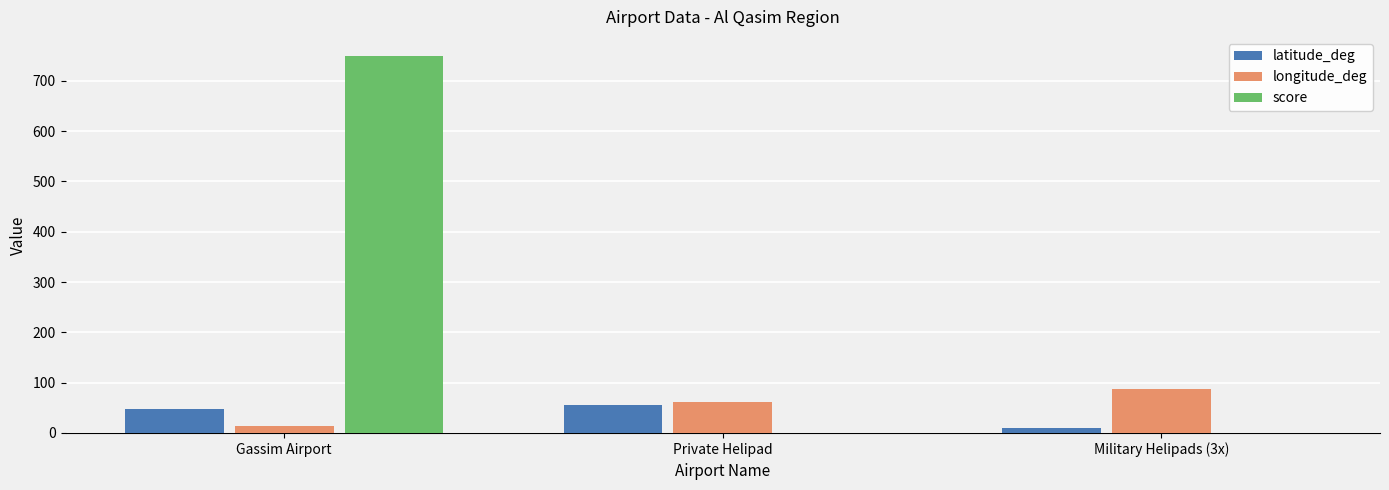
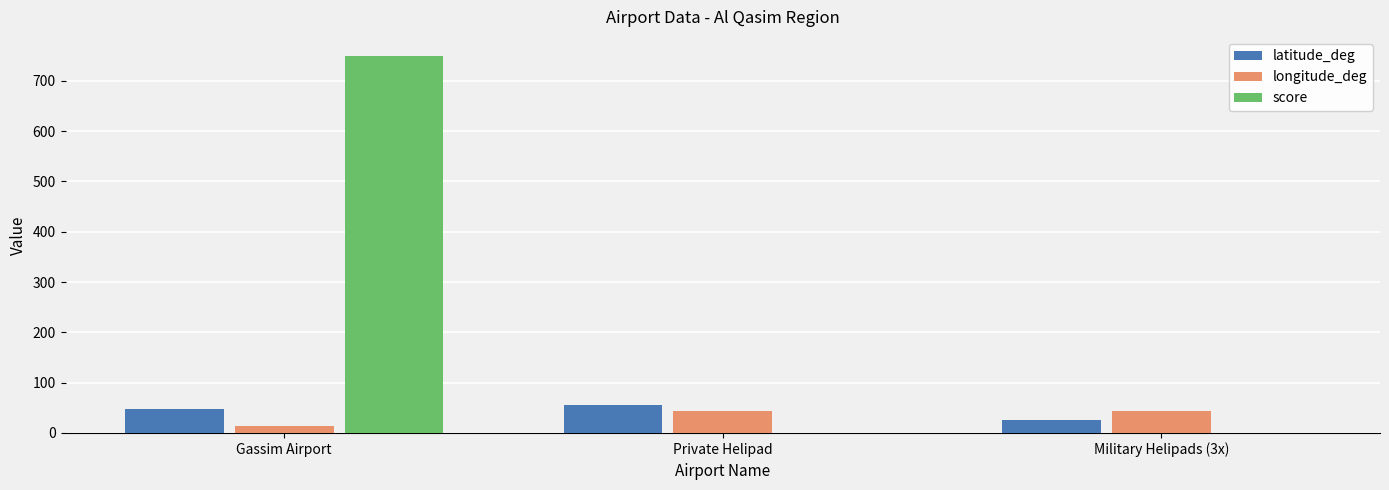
longitude_deg, Private Helipad: 60 -> 40
latitude_deg, Military Helipads (3x): 10 -> 30
longitude_deg, Military Helipads (3x): 90 -> 40
